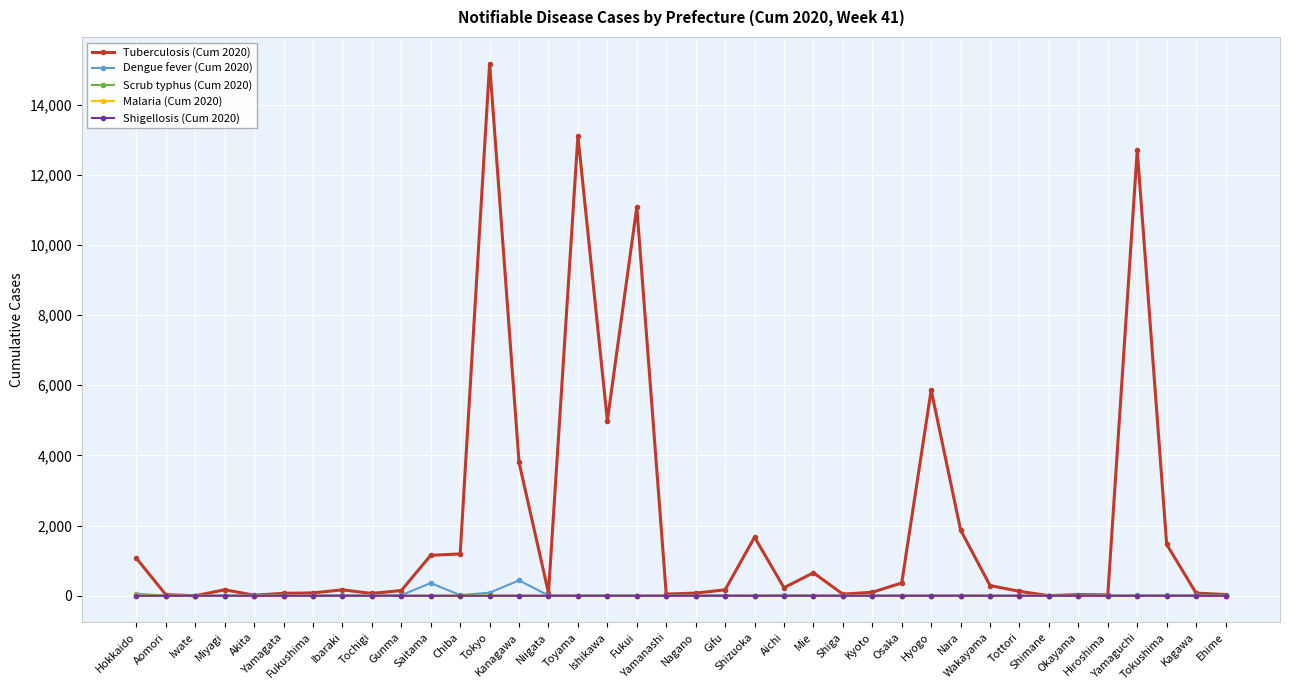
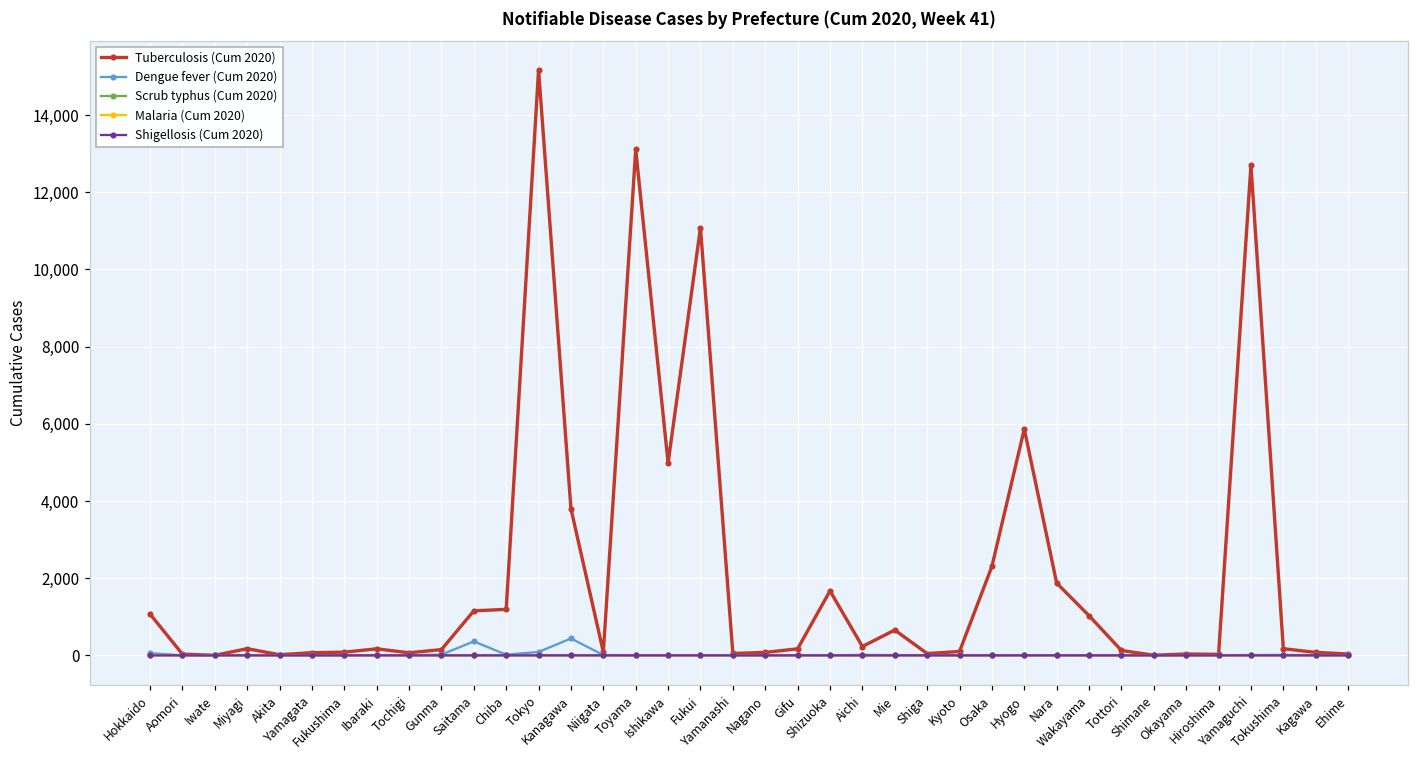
Tuberculosis (Cum 2020), Osaka: 400 -> 2,300
Tuberculosis (Cum 2020), Wakayama: 300 -> 1,000
Tuberculosis (Cum 2020), Tokushima: 1,500 -> 200
